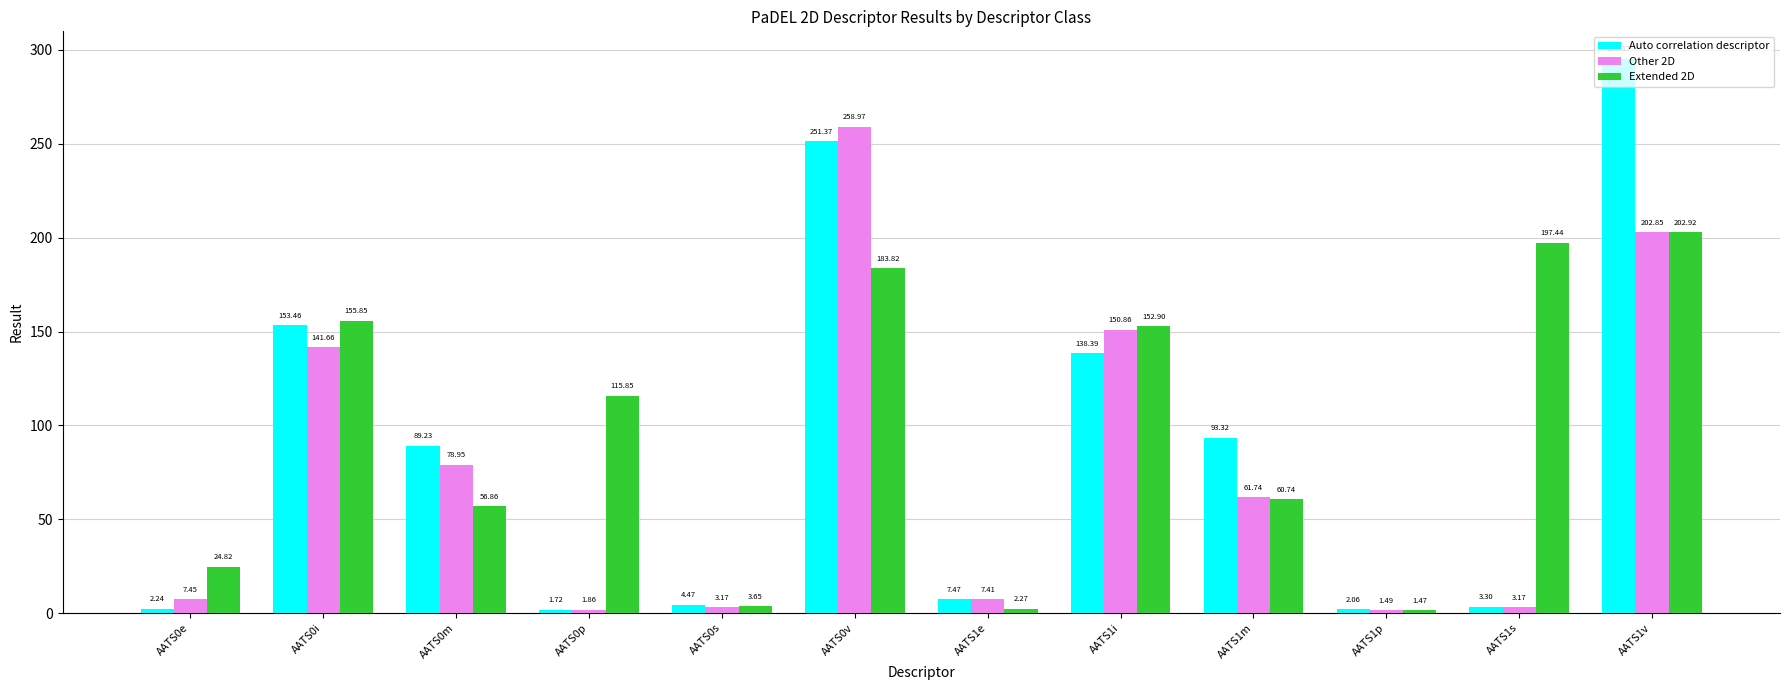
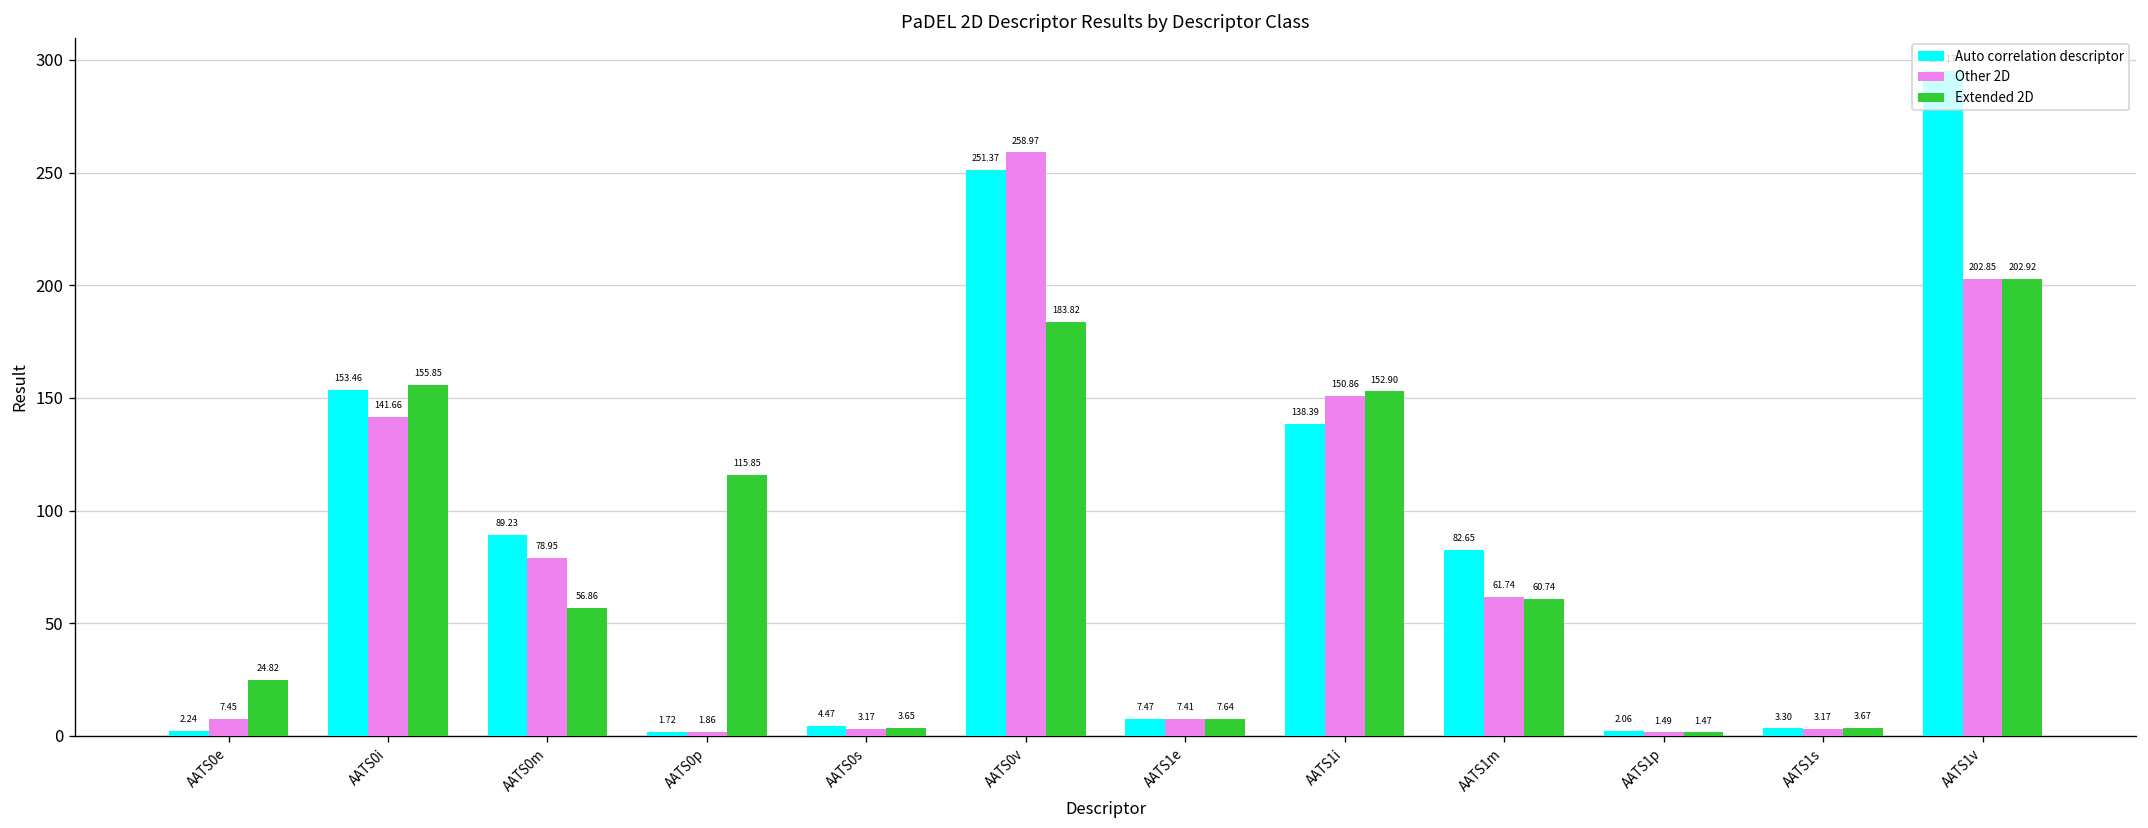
Extended 2D, AATS1e: 2.27 -> 7.64
Auto correlation descriptor, AATS1m: 93.32 -> 82.65
Extended 2D, AATS1s: 197.44 -> 3.67
